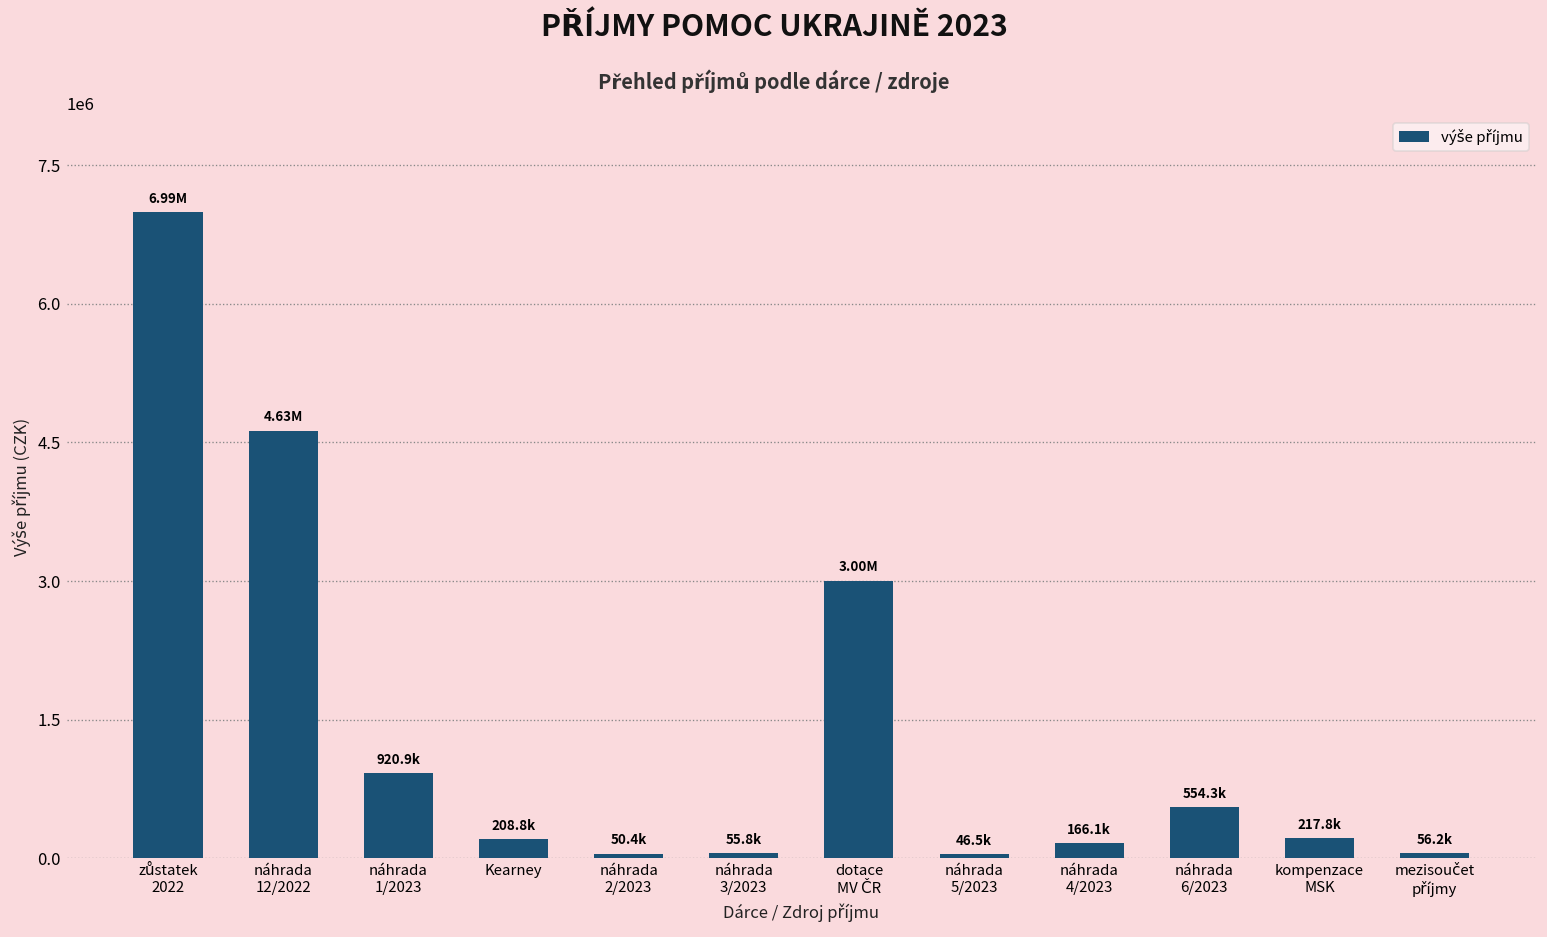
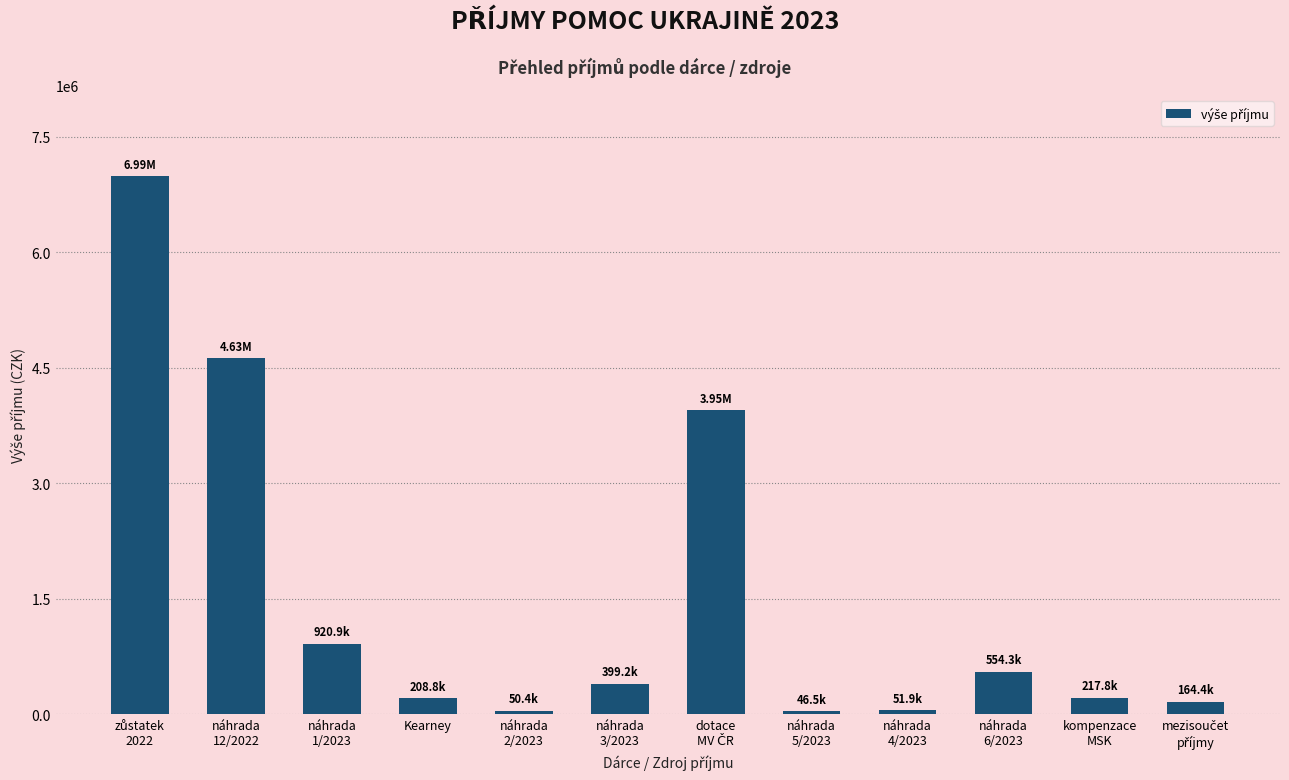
náhrada 3/2023: 55.8k -> 399.2k
dotace MV ČR: 3.00M -> 3.95M
náhrada 4/2023: 166.1k -> 51.9k
mezisoučet příjmy: 56.2k -> 164.4k
